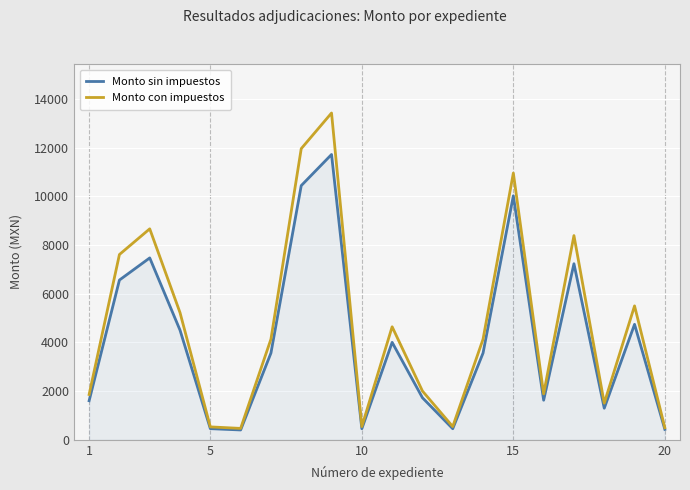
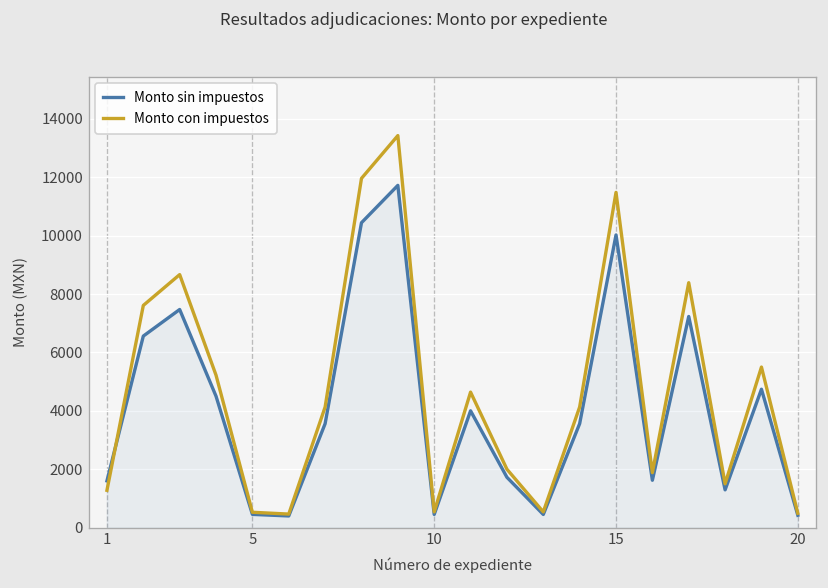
Monto con impuestos, 1: 1900 -> 1300
Monto con impuestos, 15: 11000 -> 11500
